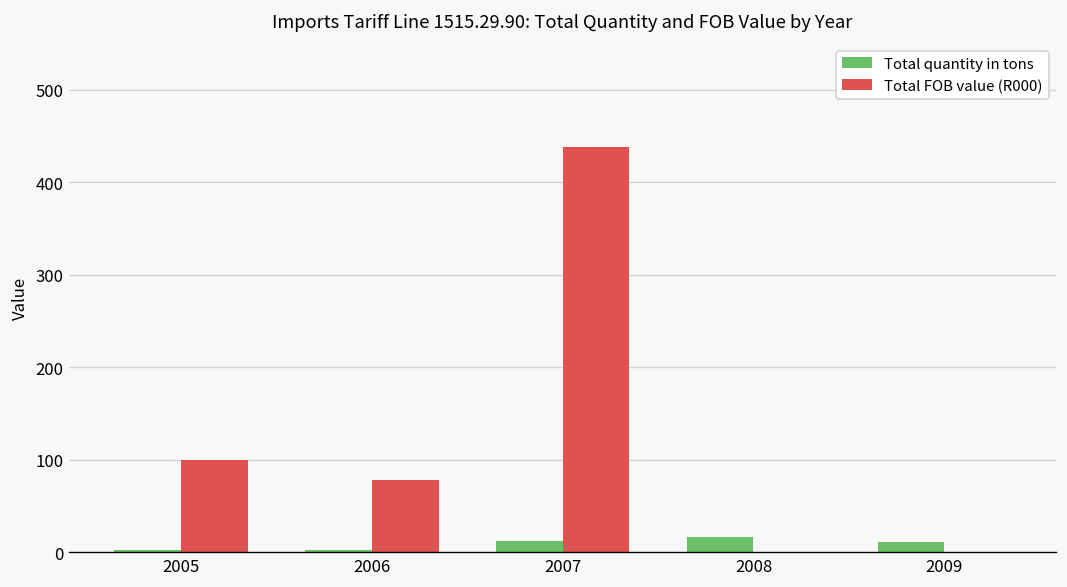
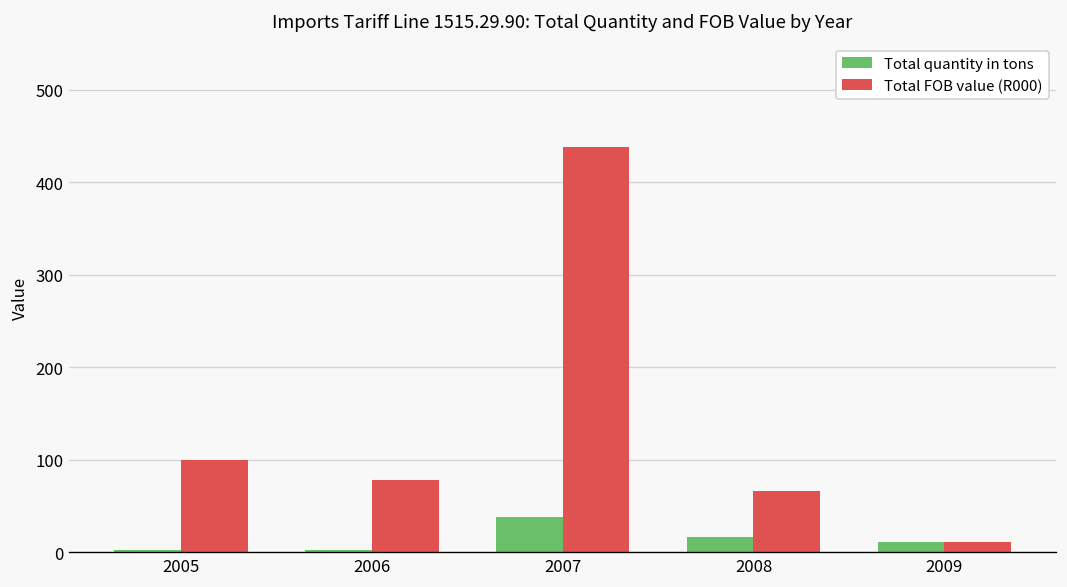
Total quantity in tons, 2007: 10 -> 40
Total FOB value (R000), 2008: 0 -> 70
Total FOB value (R000), 2009: 0 -> 10
